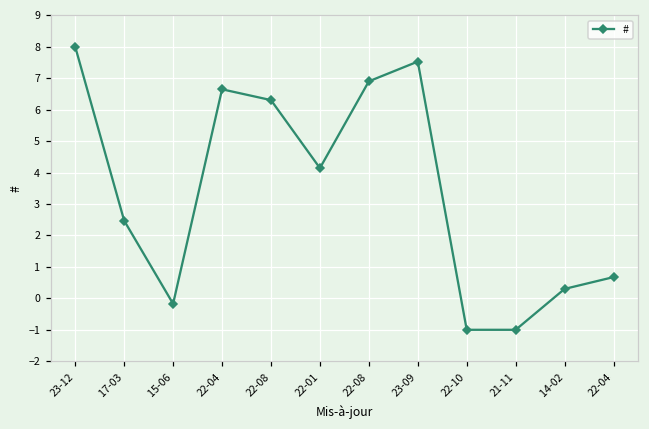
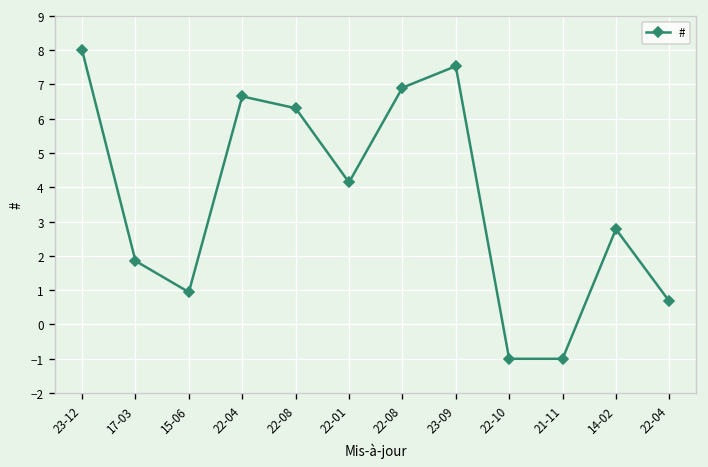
17-03: 2.5 -> 1.9
15-06: -0.2 -> 0.9
14-02: 0.3 -> 2.8
